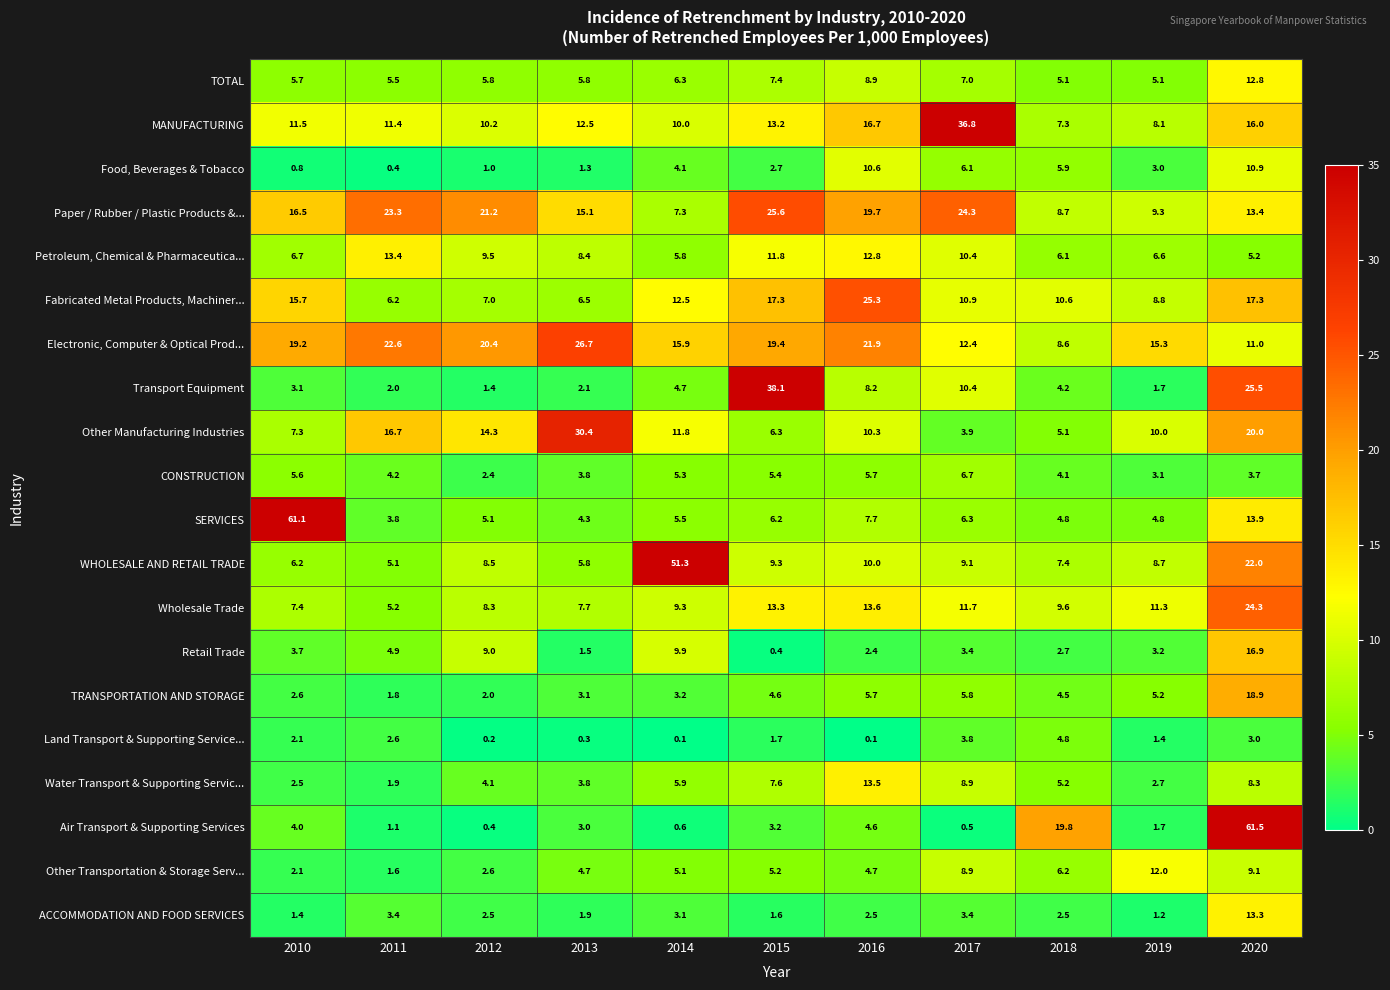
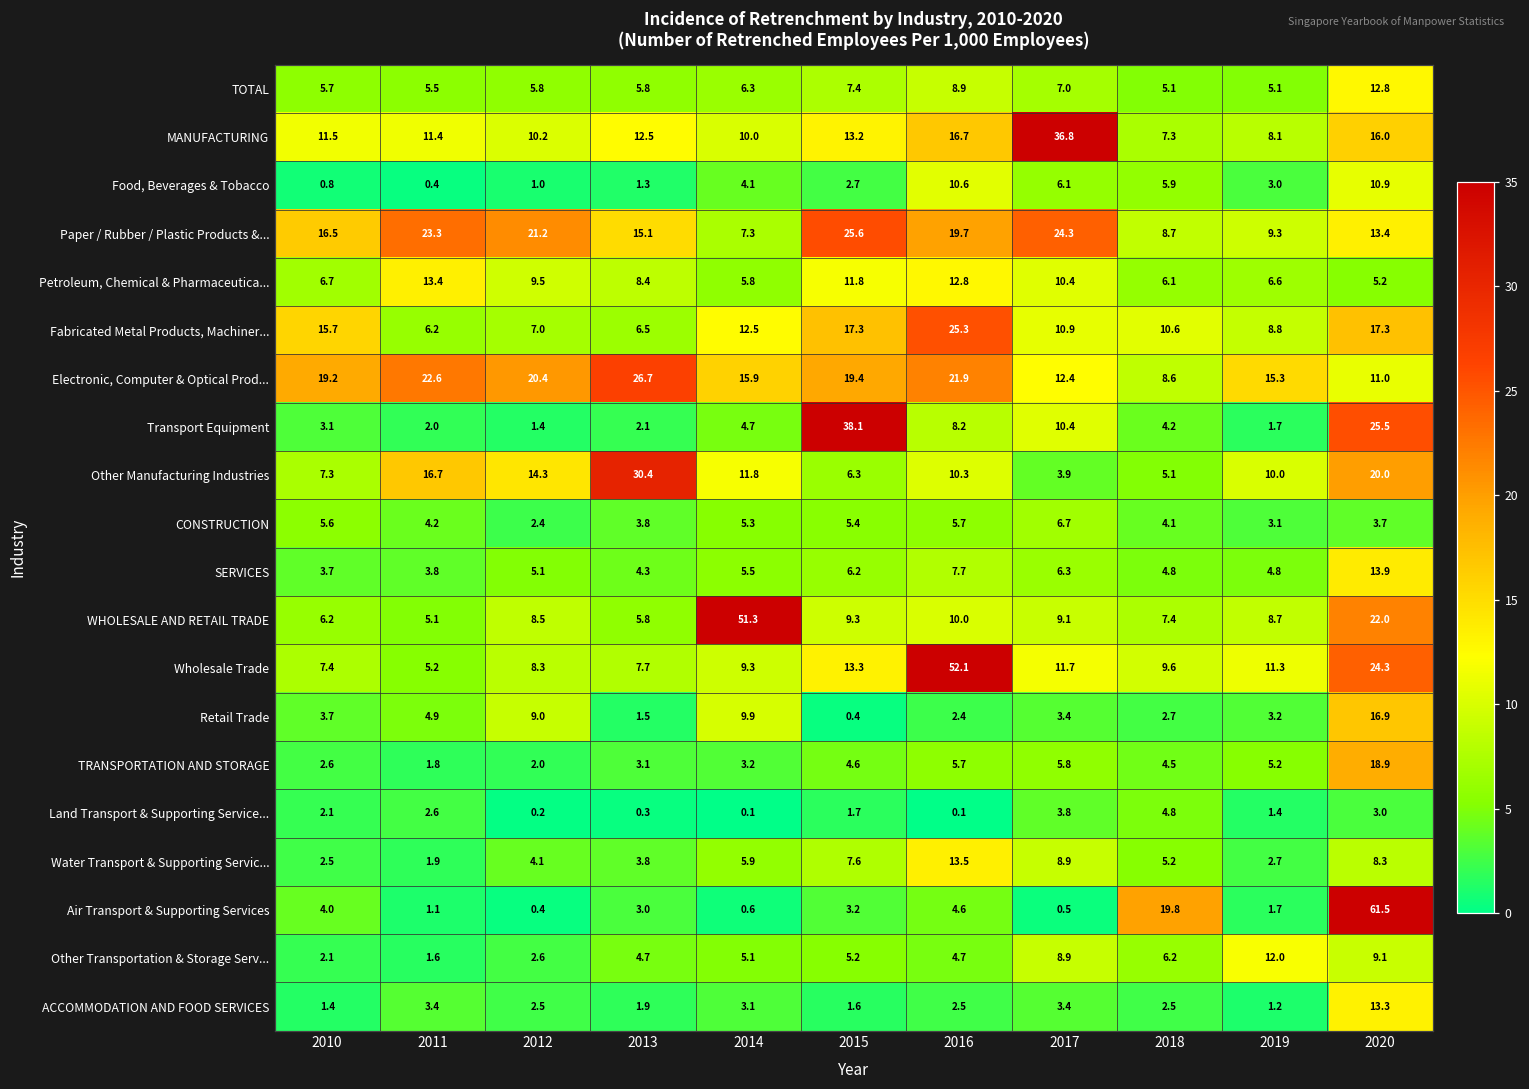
SERVICES, 2010: 61.1 -> 3.7
Wholesale Trade, 2016: 13.6 -> 52.1
